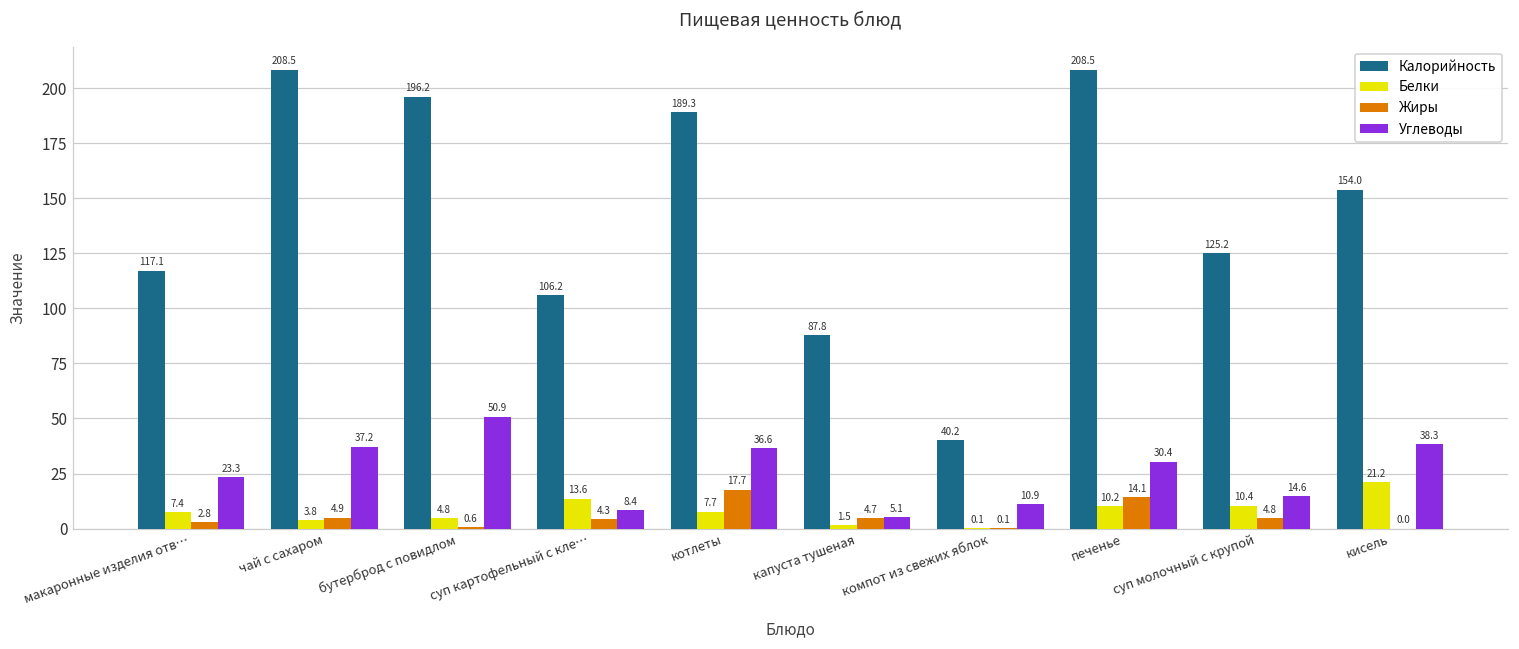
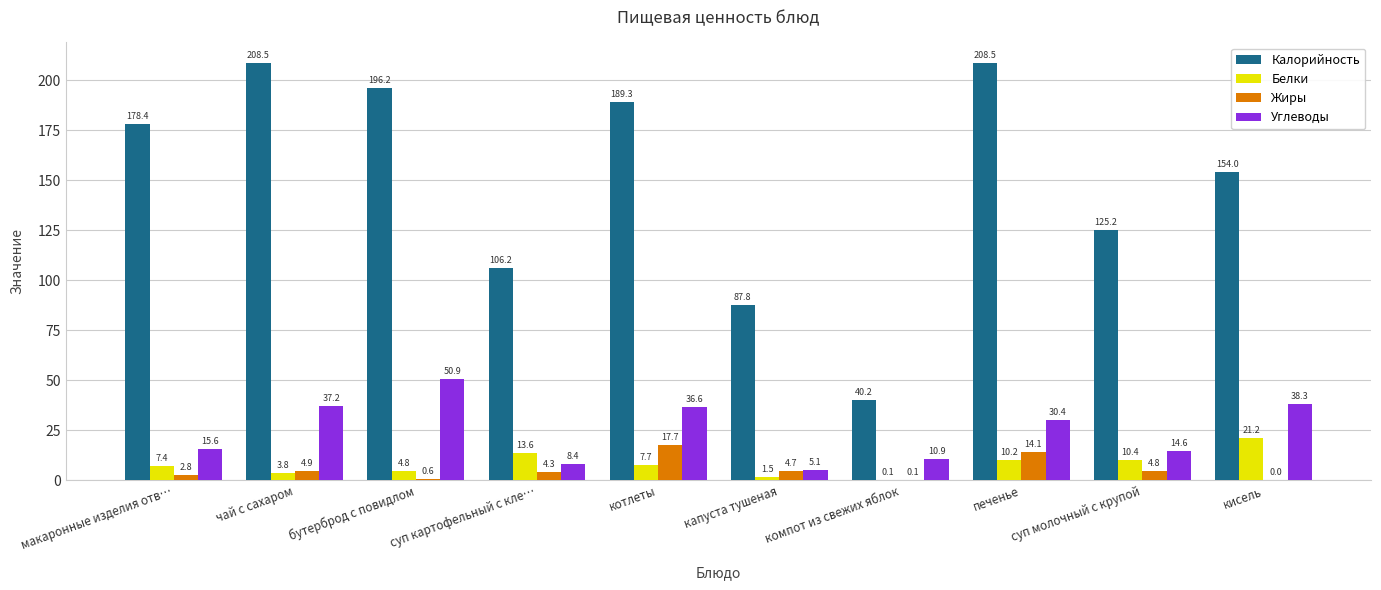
Калорийность, макаронные изделия отв…: 117.1 -> 178.4
Углеводы, макаронные изделия отв…: 23.3 -> 15.6
